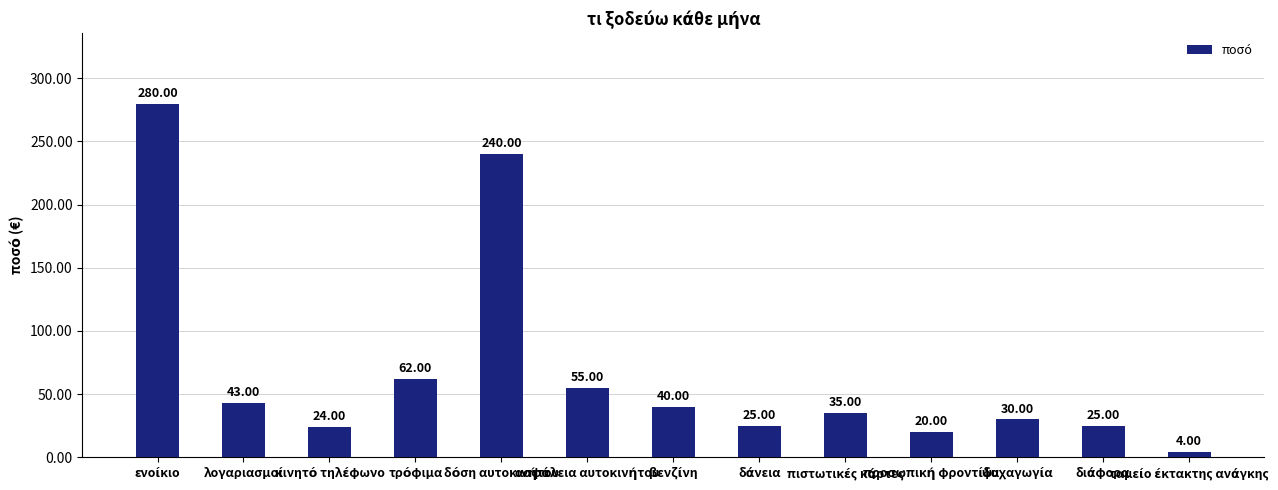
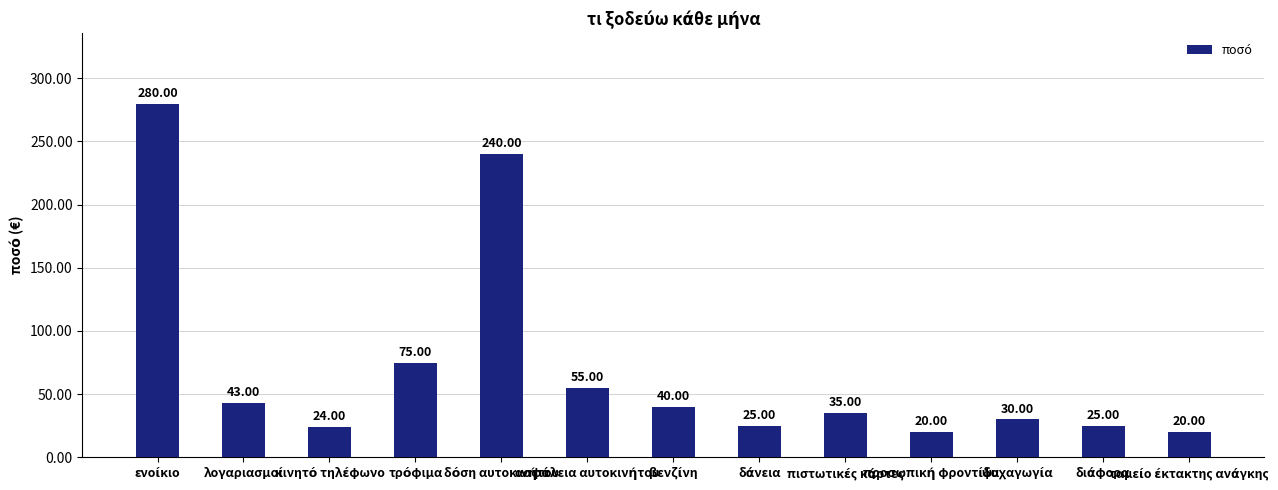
τρόφιμα: 62.00 -> 75.00
ταμείο έκτακτης ανάγκης: 4.00 -> 20.00
